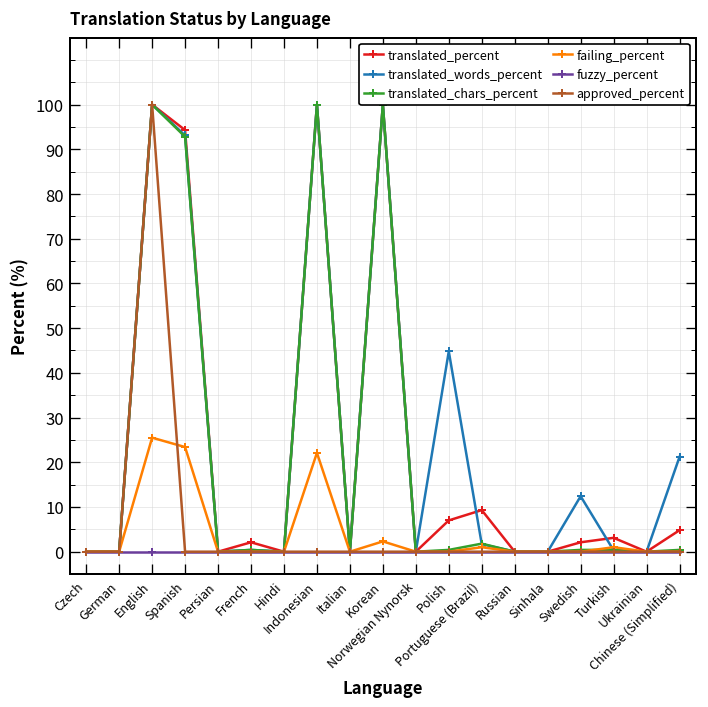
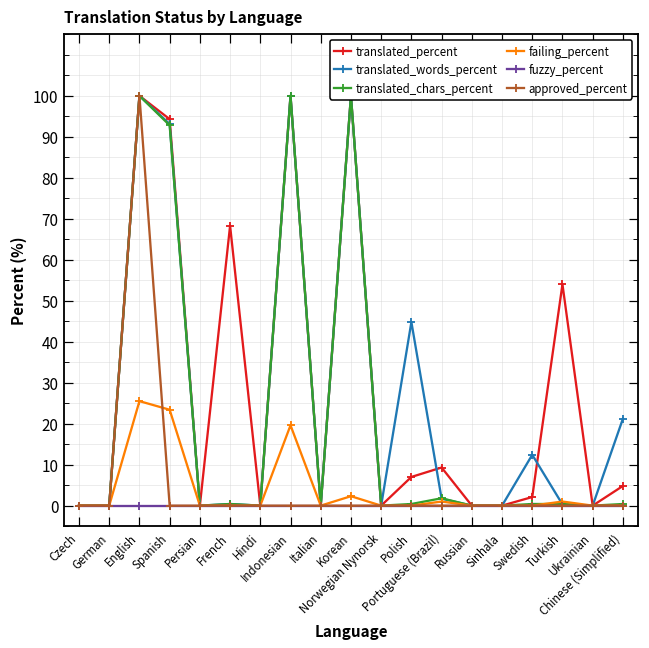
translated_percent, French: 2 -> 68
failing_percent, Indonesian: 22 -> 20
translated_percent, Turkish: 3 -> 54
